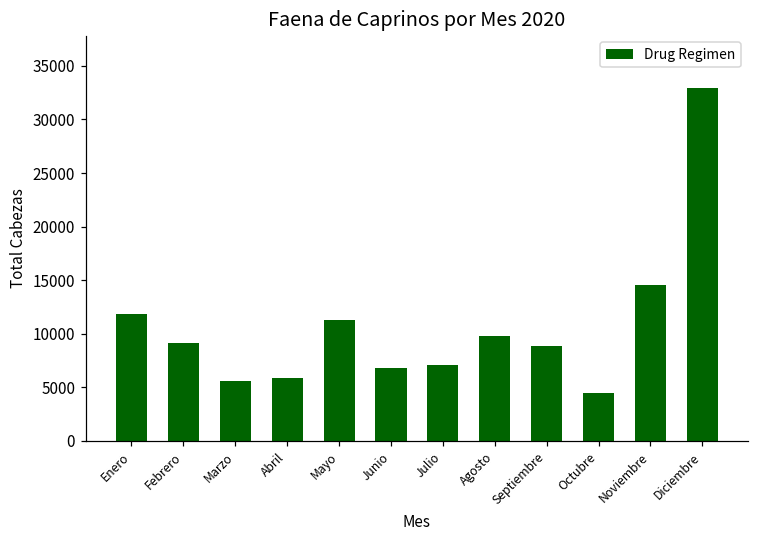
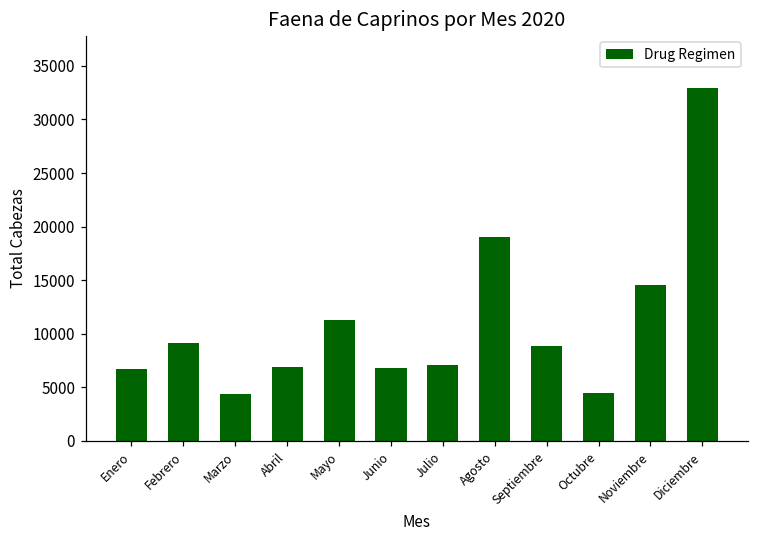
Enero: 12000 -> 7000
Marzo: 6000 -> 4000
Abril: 6000 -> 7000
Agosto: 10000 -> 19000
